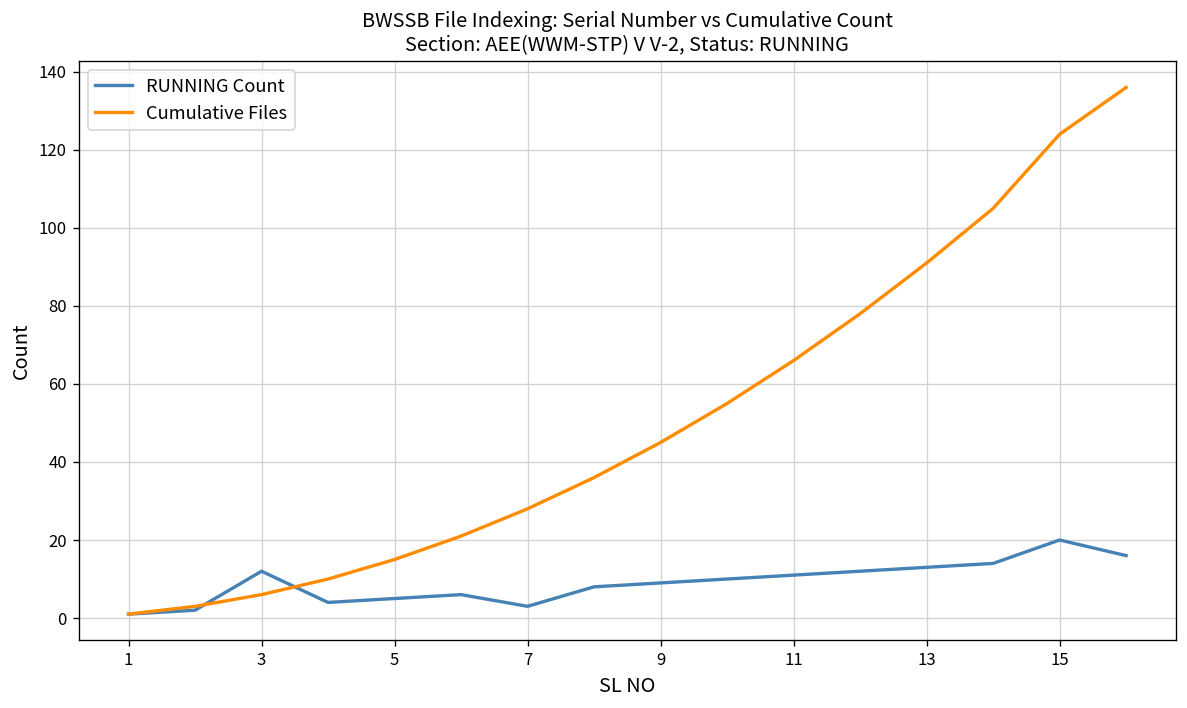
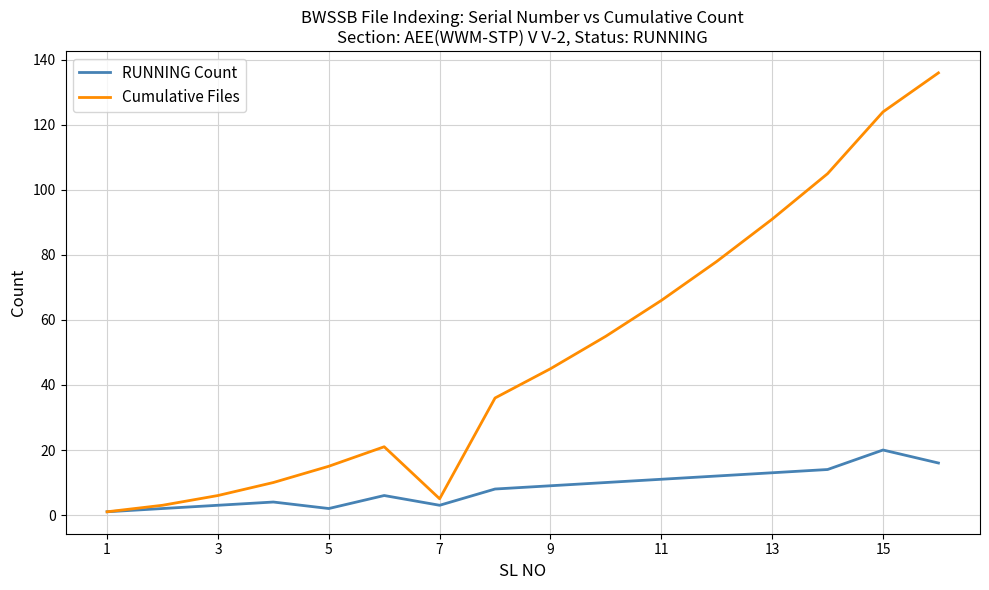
RUNNING Count, 3: 12 -> 3
RUNNING Count, 5: 5 -> 2
Cumulative Files, 7: 28 -> 5
